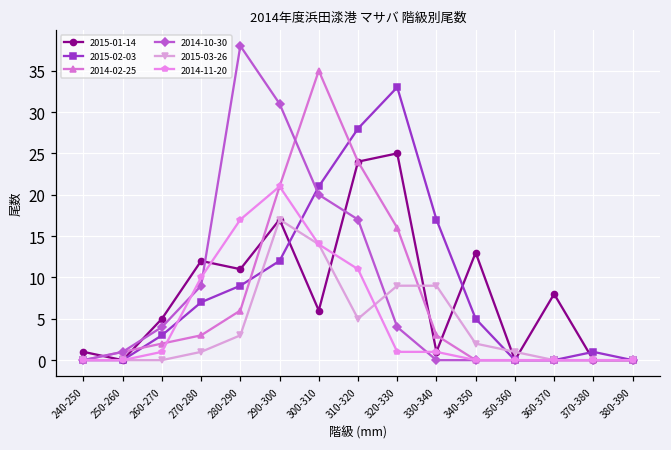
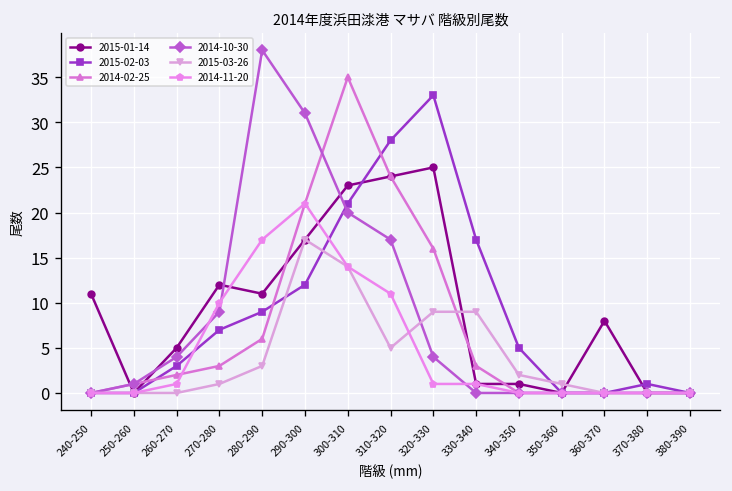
2015-01-14, 240-250: 1 -> 11
2015-01-14, 300-310: 6 -> 23
2015-01-14, 340-350: 13 -> 1
